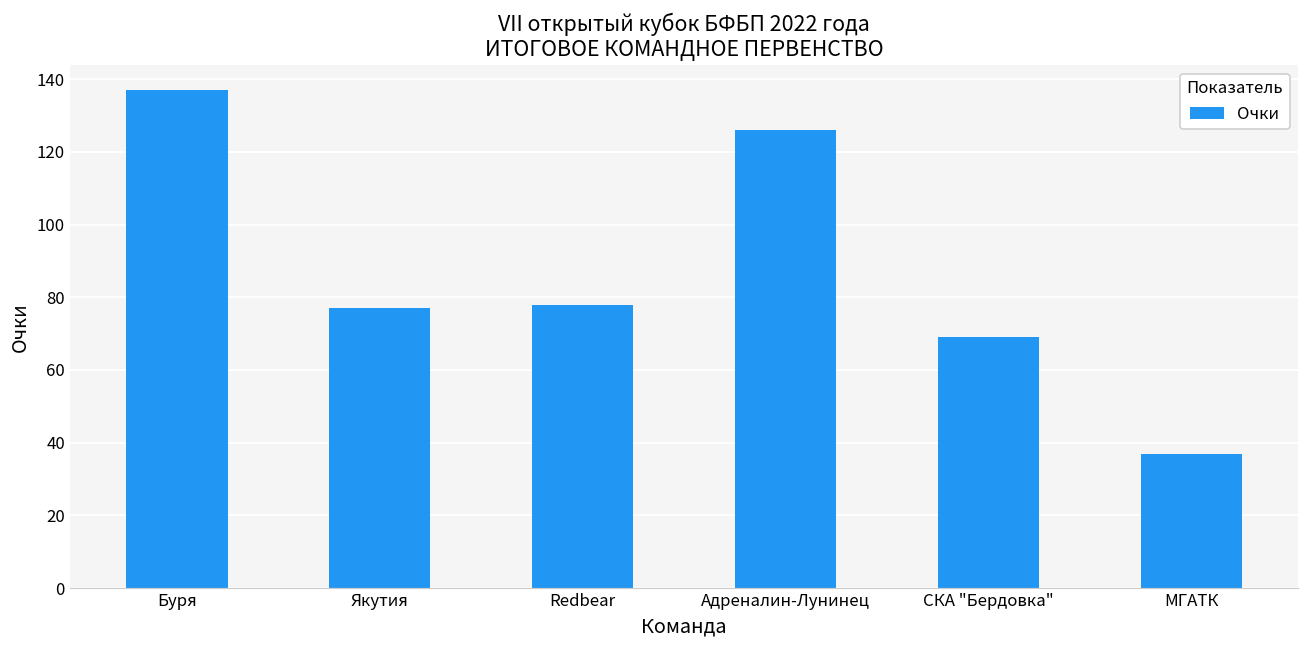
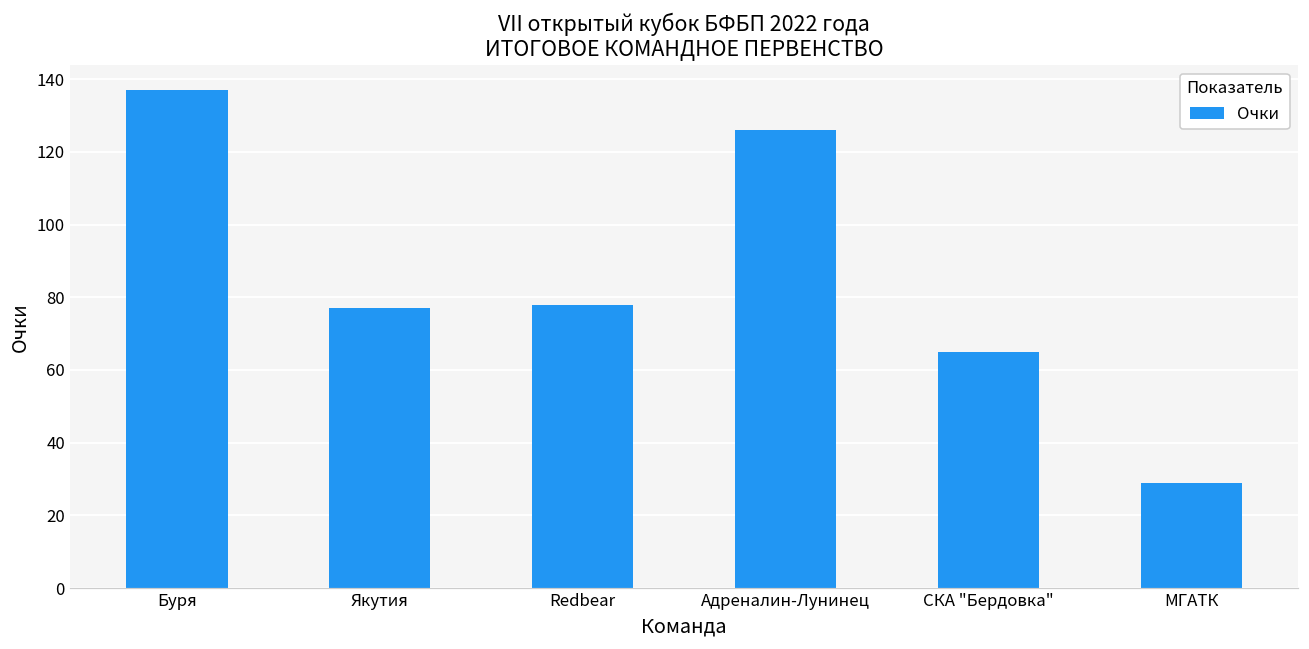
СКА "Бердовка": 69 -> 65
МГАТК: 37 -> 29
